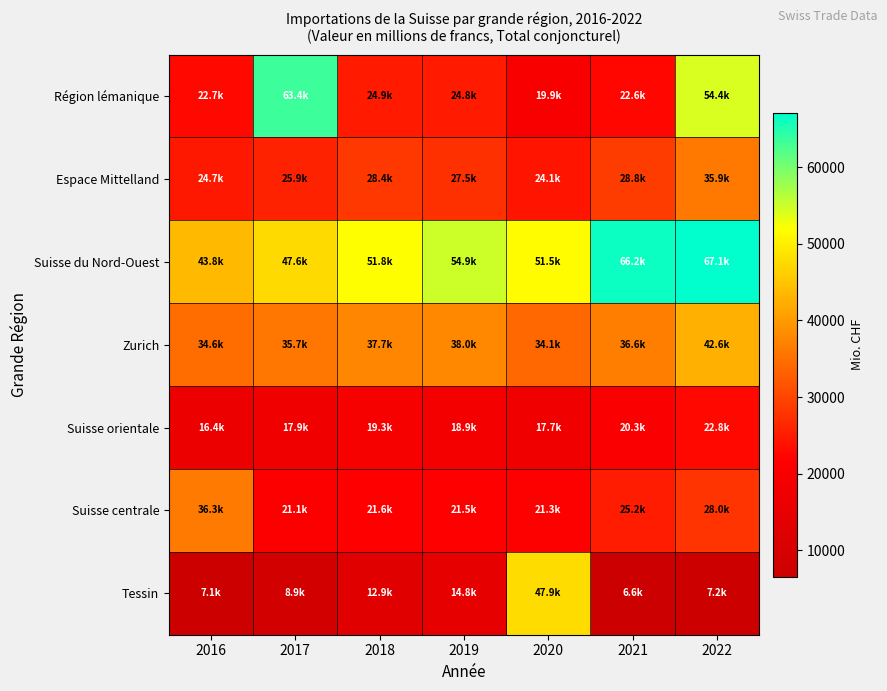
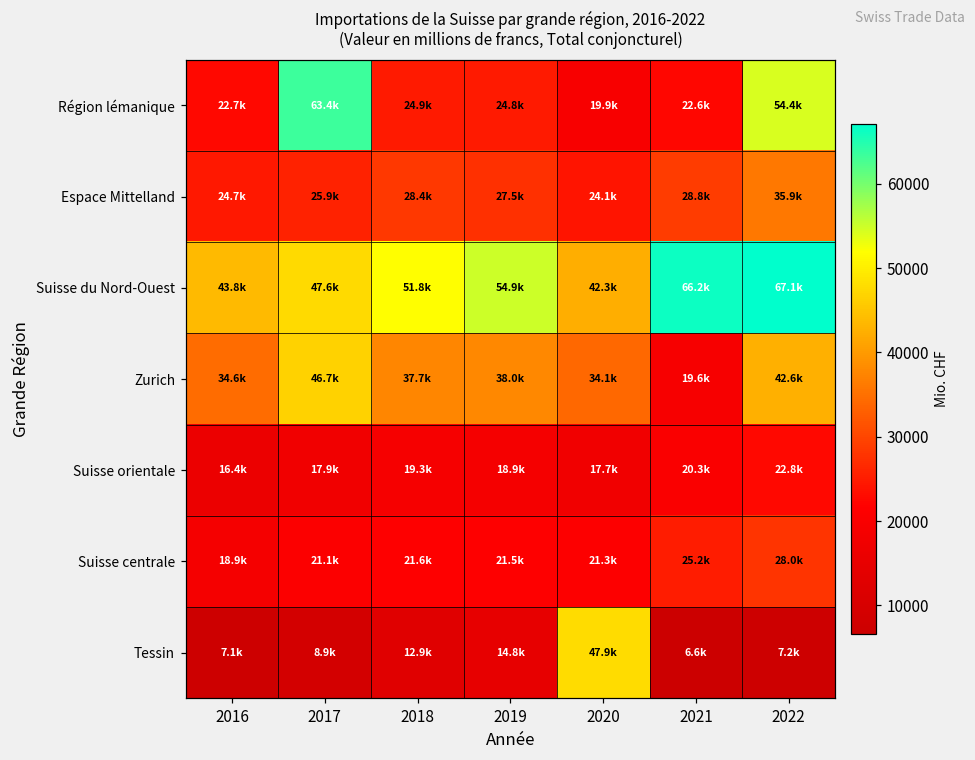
Suisse du Nord-Ouest, 2020: 51.5k -> 42.3k
Zurich, 2017: 35.7k -> 46.7k
Zurich, 2021: 36.6k -> 19.6k
Suisse centrale, 2016: 36.3k -> 18.9k
